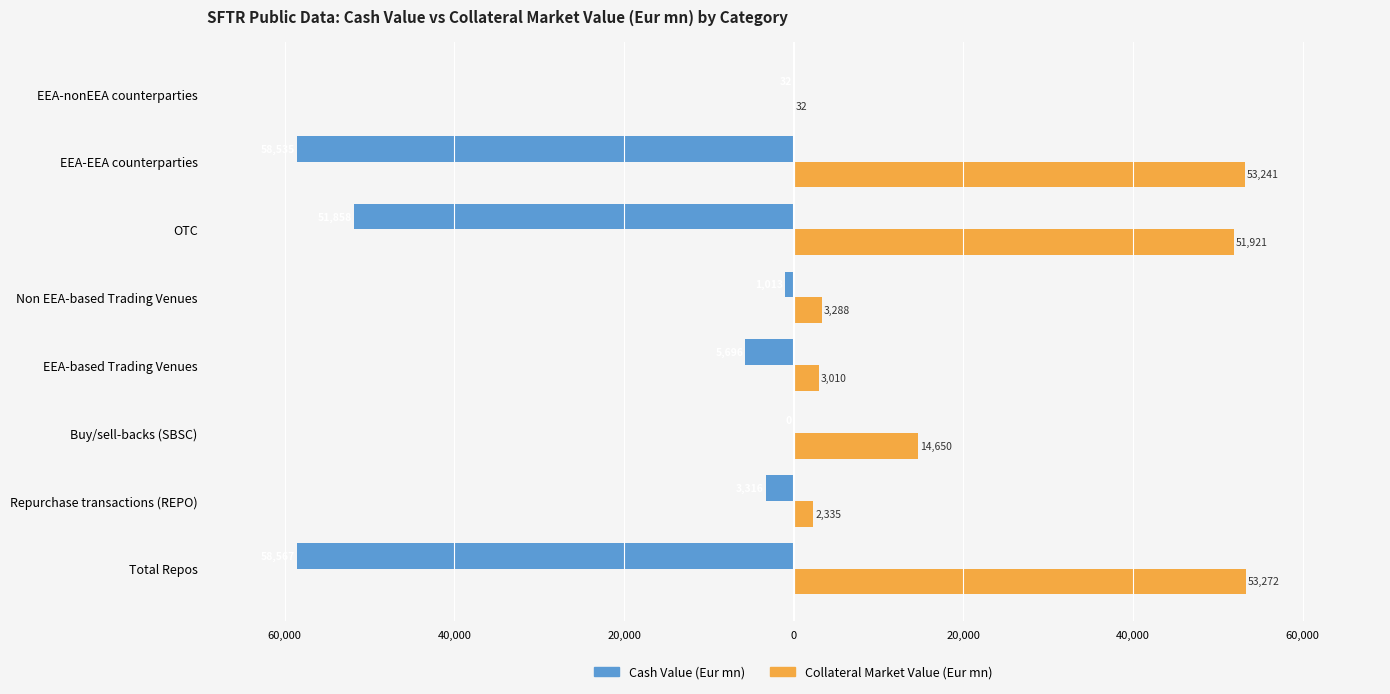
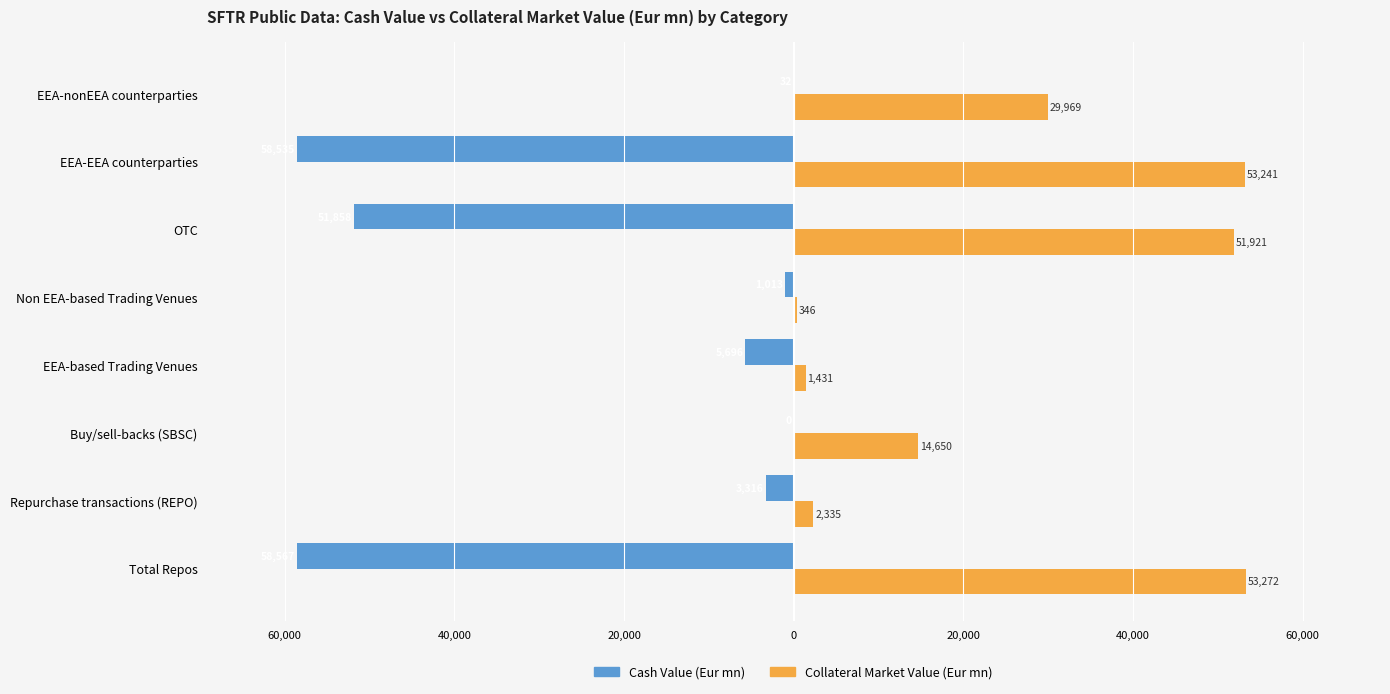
Collateral Market Value (Eur mn), EEA-nonEEA counterparties: 32 -> 29,969
Collateral Market Value (Eur mn), Non EEA-based Trading Venues: 3,288 -> 346
Collateral Market Value (Eur mn), EEA-based Trading Venues: 3,010 -> 1,431
